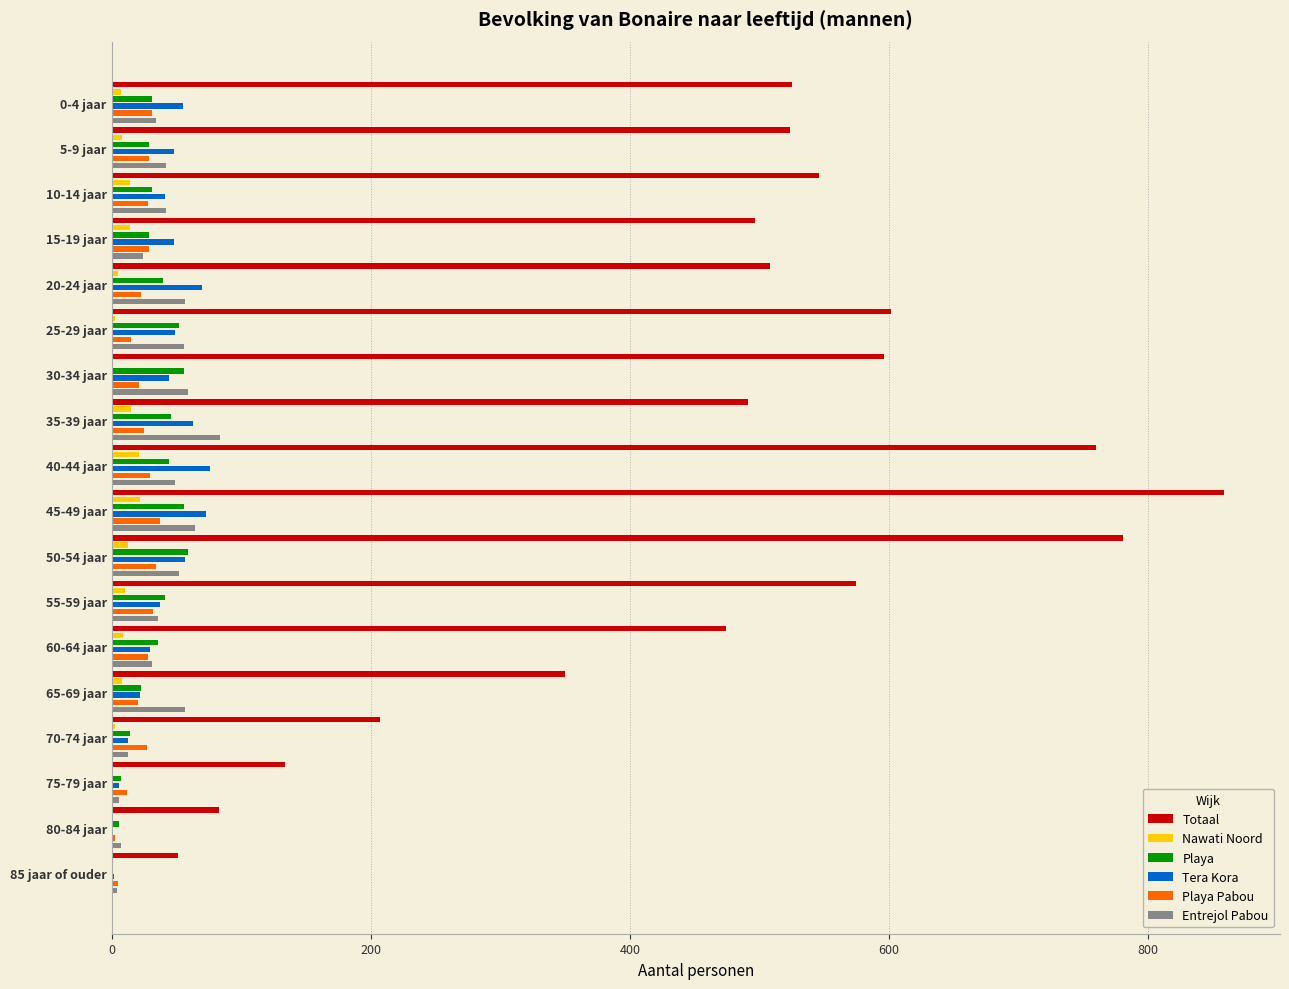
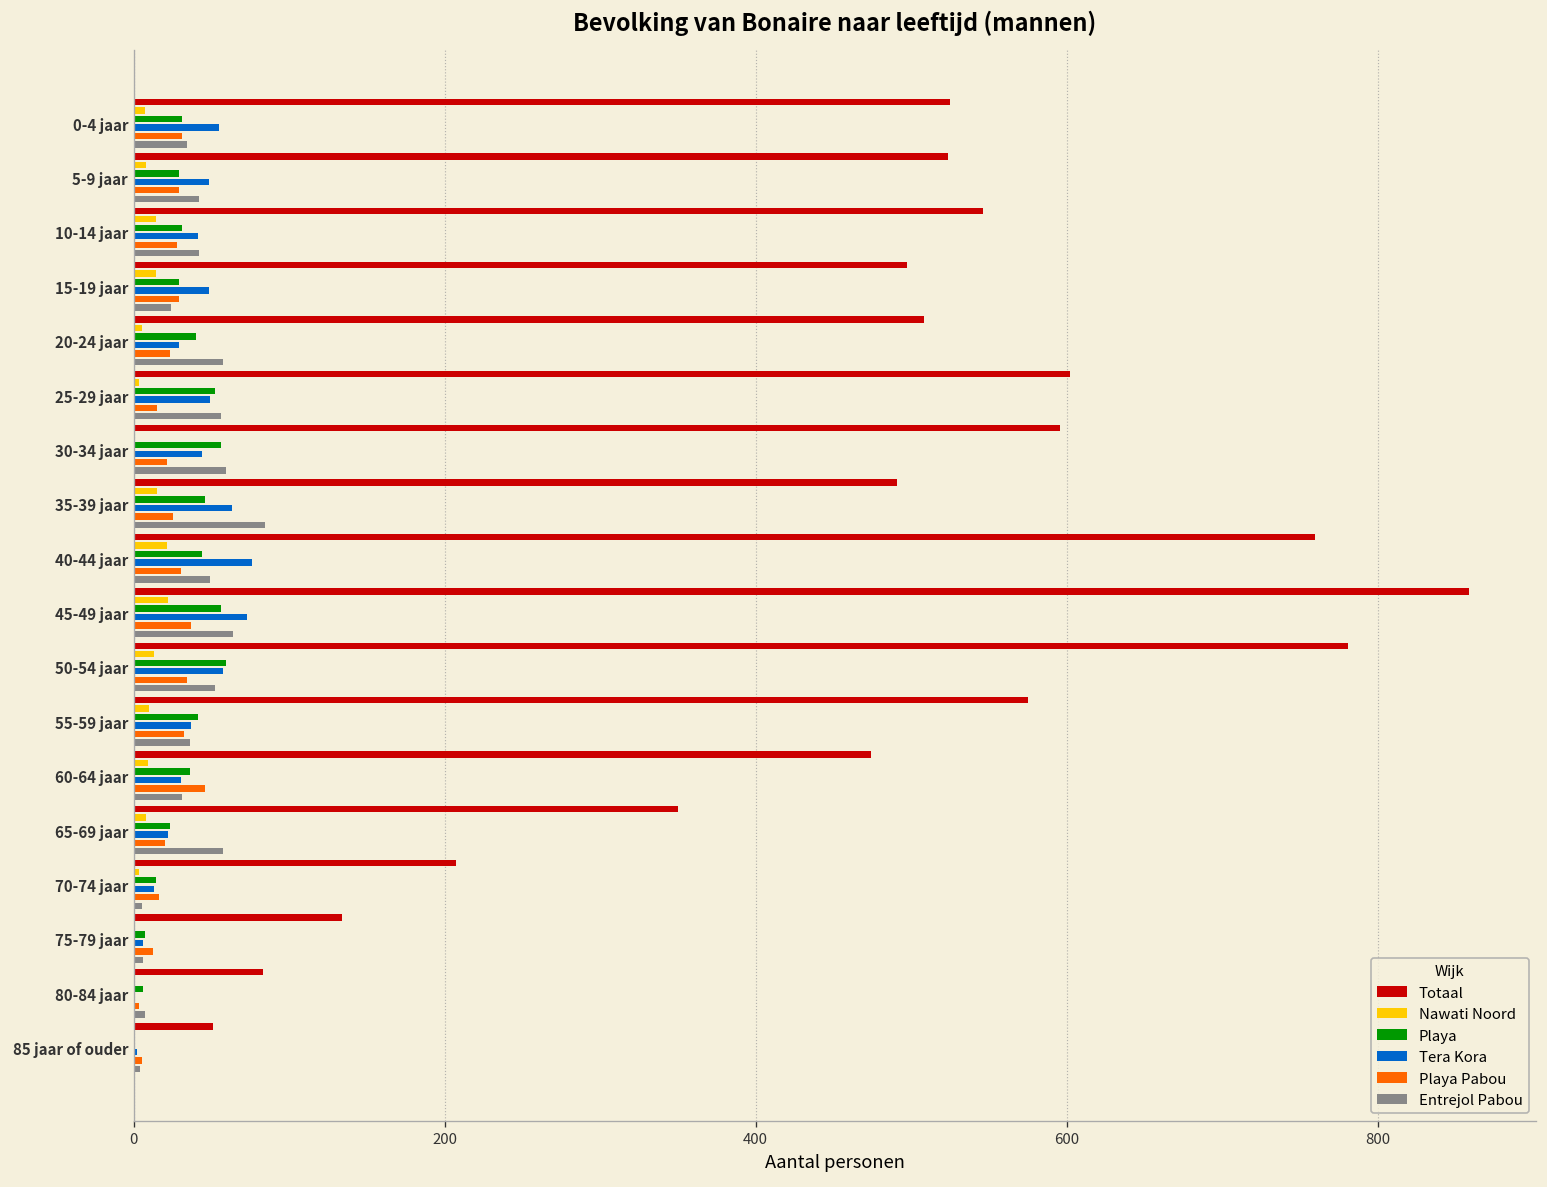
Tera Kora, 20-24 jaar: 70 -> 29
Playa Pabou, 60-64 jaar: 28 -> 46
Playa Pabou, 70-74 jaar: 27 -> 16
Entrejol Pabou, 70-74 jaar: 13 -> 5
